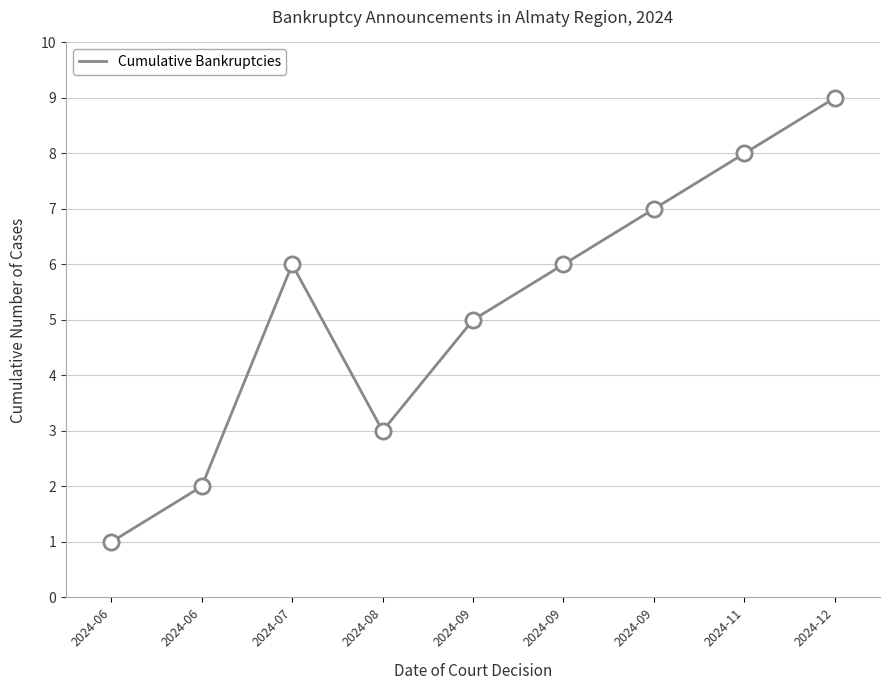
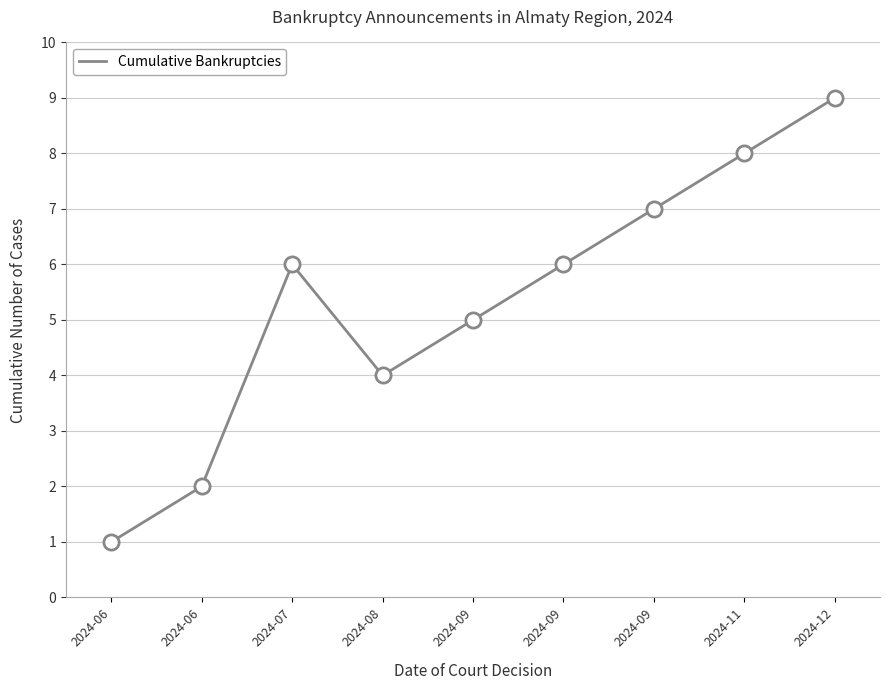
2024-08: 3 -> 4
